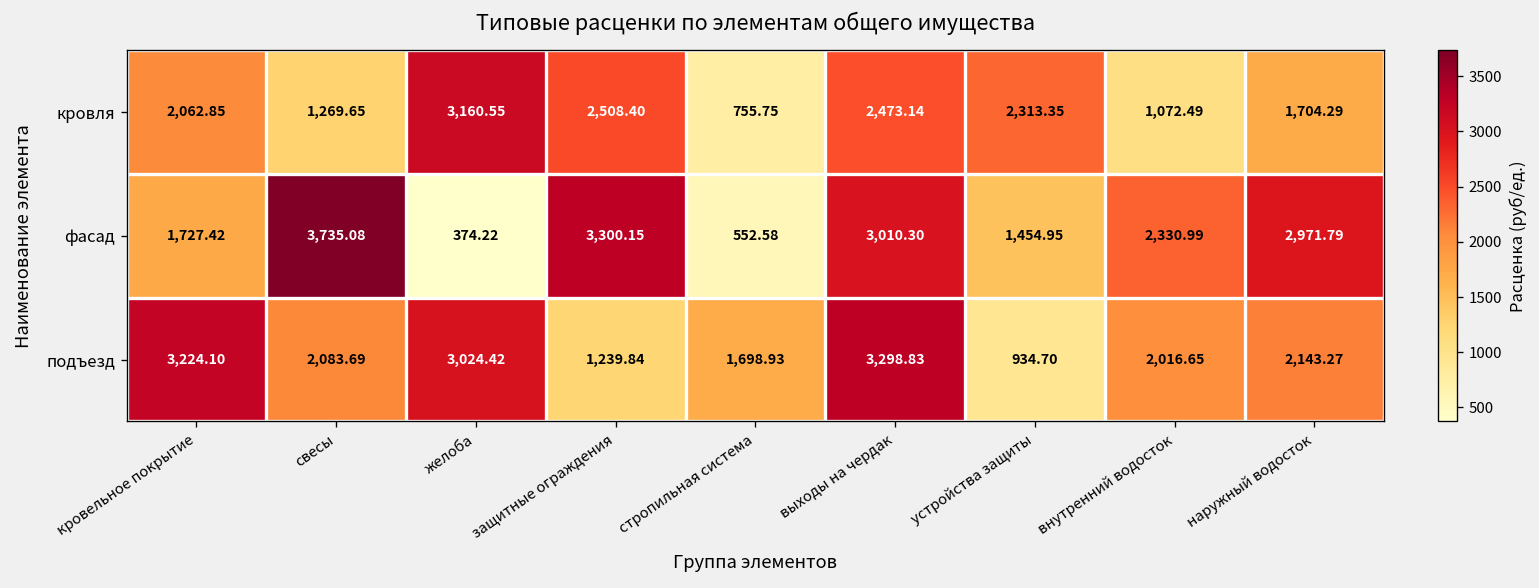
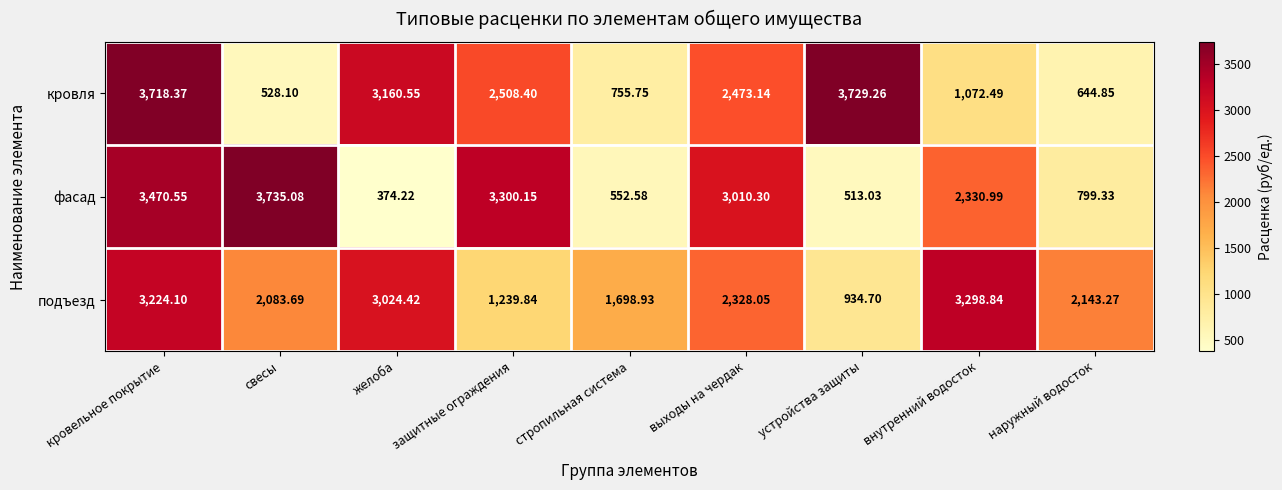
кровля, кровельное покрытие: 2,062.85 -> 3,718.37
кровля, свесы: 1,269.65 -> 528.10
кровля, устройства защиты: 2,313.35 -> 3,729.26
кровля, наружный водосток: 1,704.29 -> 644.85
фасад, кровельное покрытие: 1,727.42 -> 3,470.55
фасад, устройства защиты: 1,454.95 -> 513.03
фасад, наружный водосток: 2,971.79 -> 799.33
подъезд, выходы на чердак: 3,298.83 -> 2,328.05
подъезд, внутренний водосток: 2,016.65 -> 3,298.84
